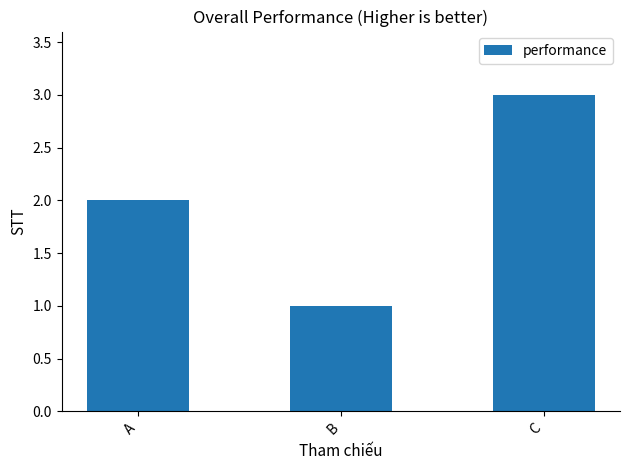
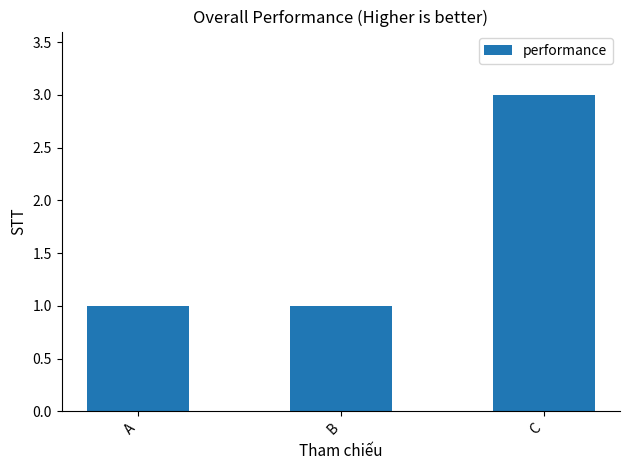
A: 2 -> 1
